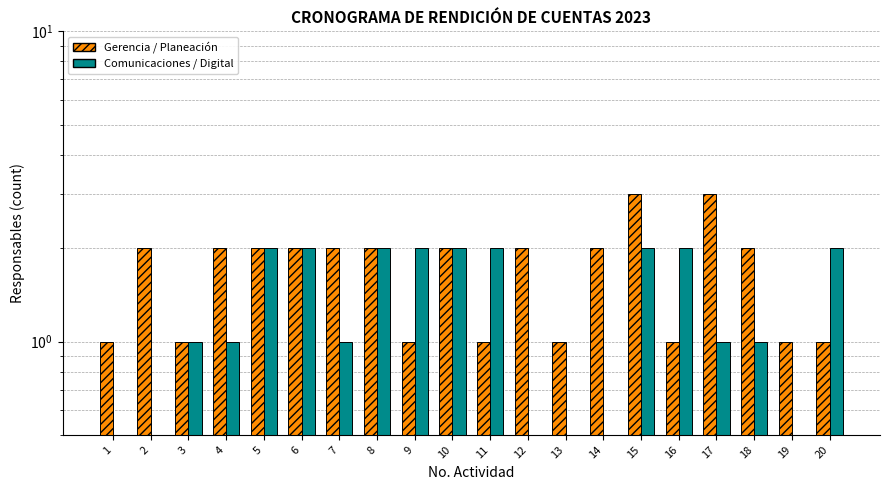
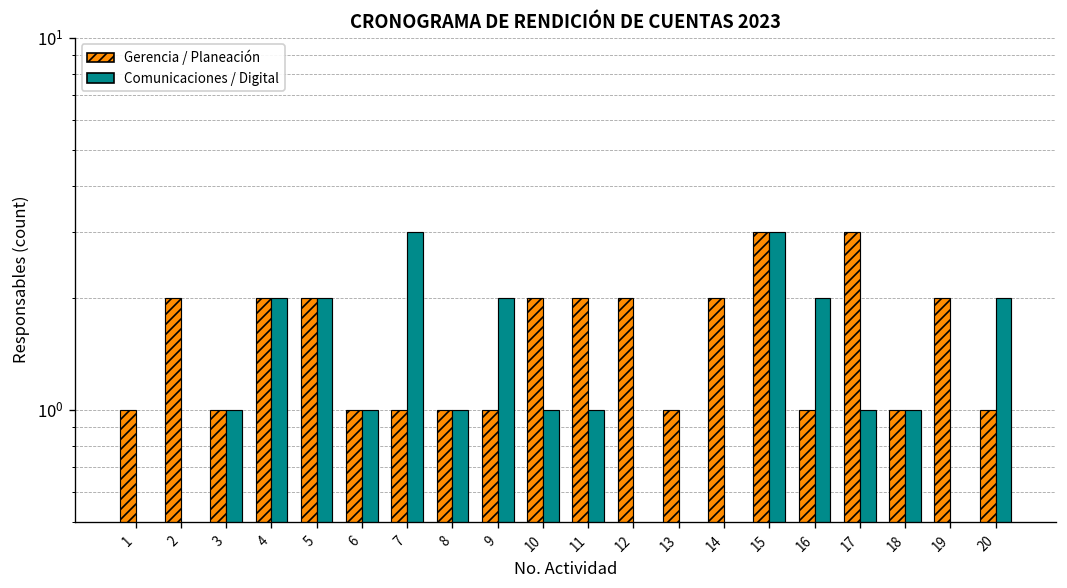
Comunicaciones / Digital, 4: 1 -> 2
Gerencia / Planeación, 6: 2 -> 1
Comunicaciones / Digital, 6: 2 -> 1
Gerencia / Planeación, 7: 2 -> 1
Comunicaciones / Digital, 7: 1 -> 3
Gerencia / Planeación, 8: 2 -> 1
Comunicaciones / Digital, 8: 2 -> 1
Comunicaciones / Digital, 10: 2 -> 1
Gerencia / Planeación, 11: 1 -> 2
Comunicaciones / Digital, 11: 2 -> 1
Comunicaciones / Digital, 15: 2 -> 3
Gerencia / Planeación, 18: 2 -> 1
Gerencia / Planeación, 19: 1 -> 2
